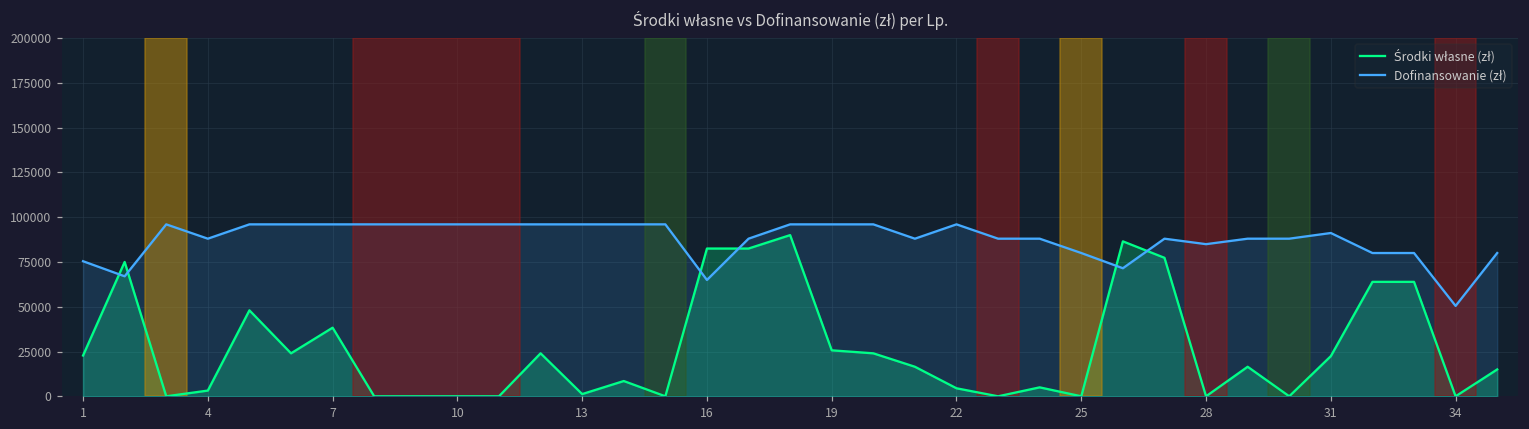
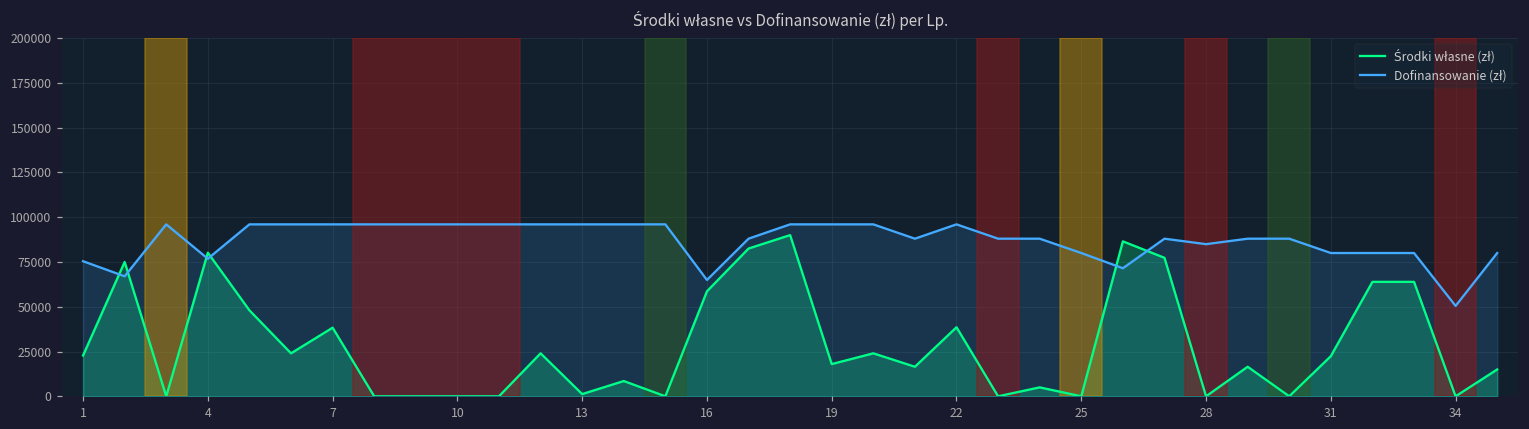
Środki własne (zł), 4: 3000 -> 80000
Dofinansowanie (zł), 4: 88000 -> 77000
Środki własne (zł), 16: 83000 -> 59000
Środki własne (zł), 19: 26000 -> 18000
Środki własne (zł), 22: 4000 -> 39000
Dofinansowanie (zł), 31: 91000 -> 80000
